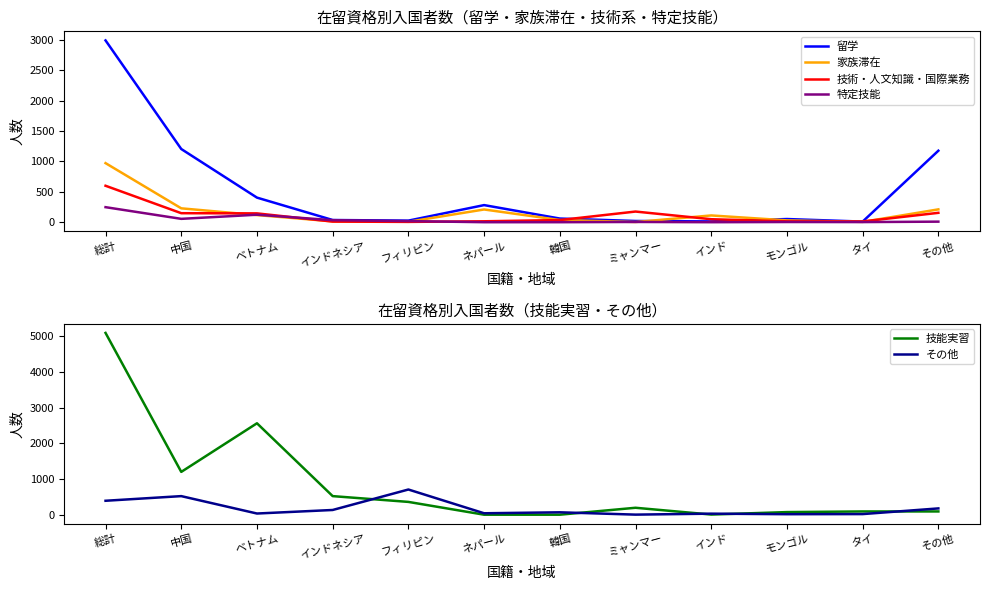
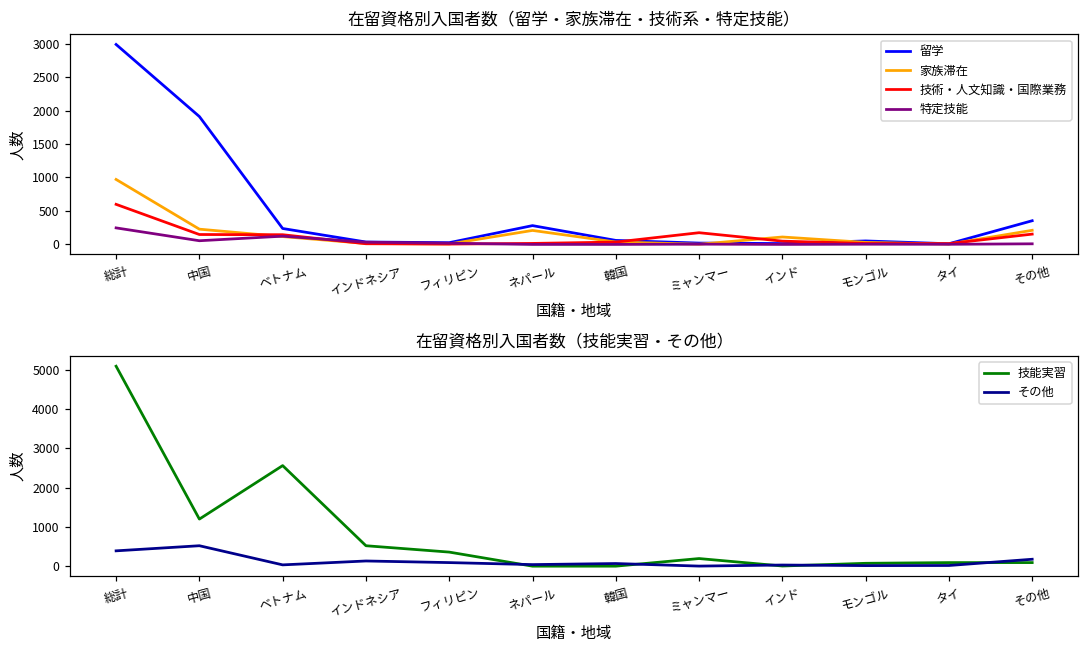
在留資格別入国者数（留学・家族滞在・技術系・特定技能）, 留学, 中国: 1200 -> 1900
在留資格別入国者数（留学・家族滞在・技術系・特定技能）, 留学, ベトナム: 400 -> 200
在留資格別入国者数（留学・家族滞在・技術系・特定技能）, 留学, その他: 1200 -> 400
在留資格別入国者数（技能実習・その他）, その他, フィリピン: 700 -> 100
